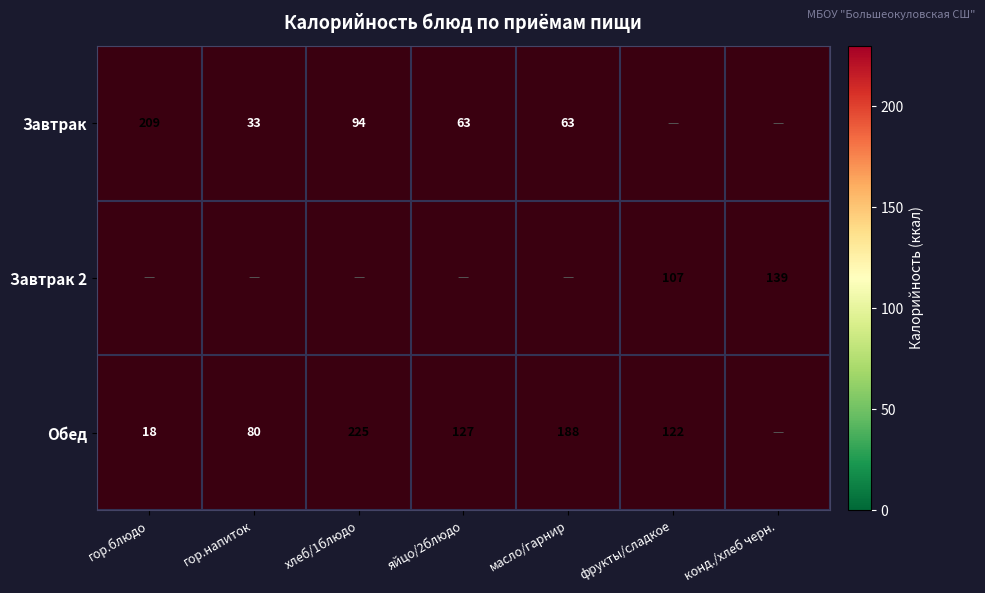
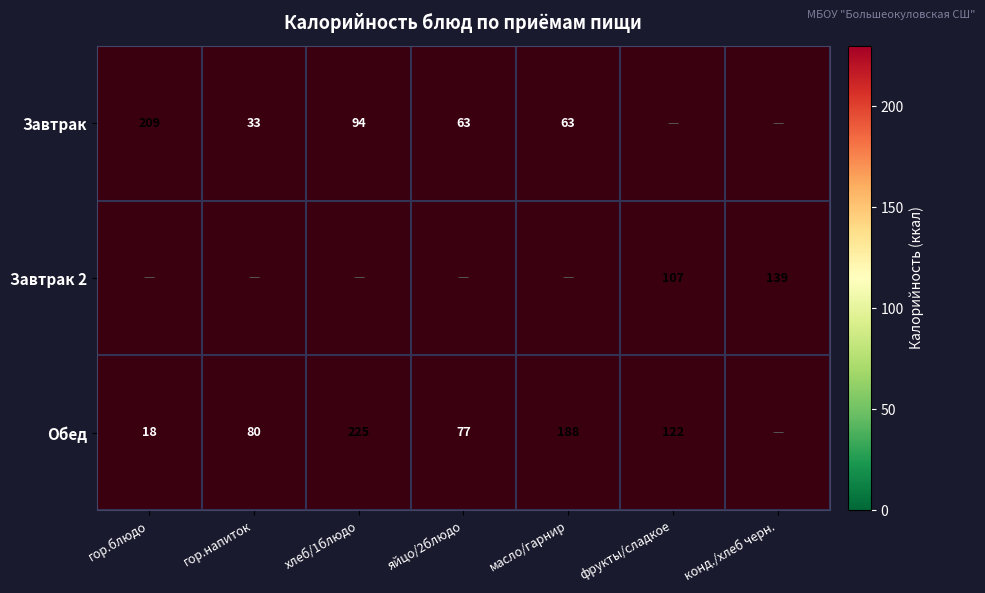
Обед, яйцо/2блюдо: 127 -> 77
